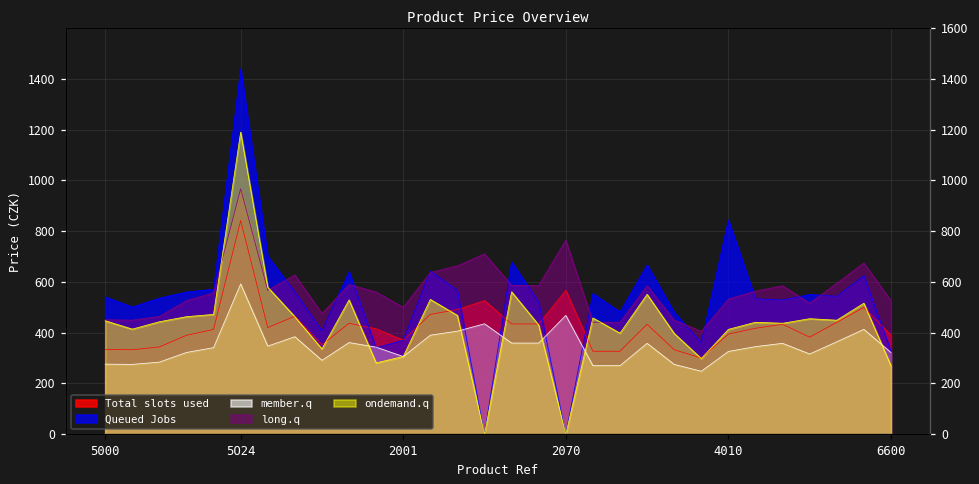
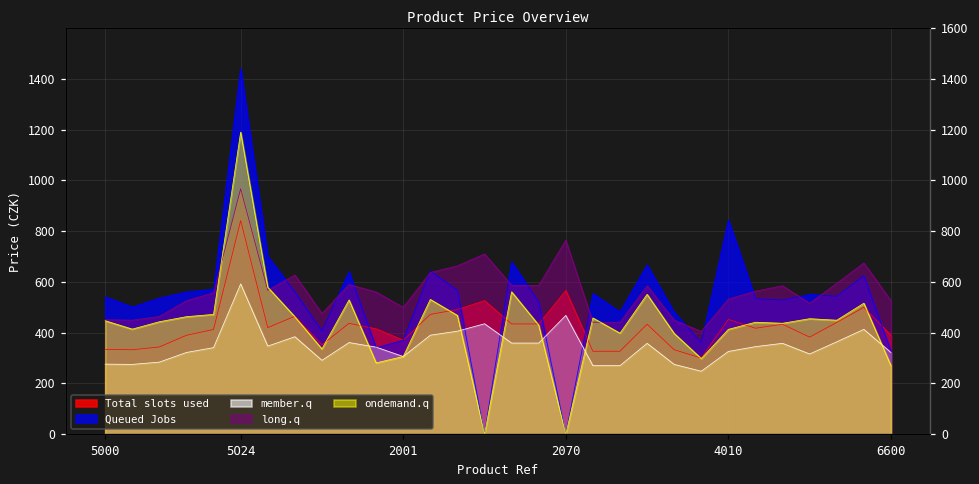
Total slots used, 4010: 390 -> 450
